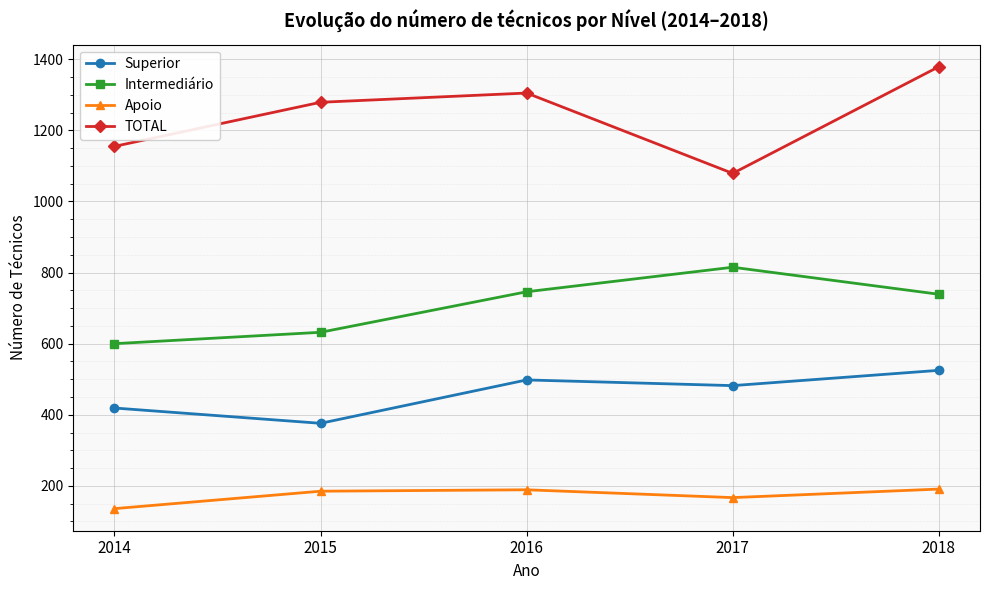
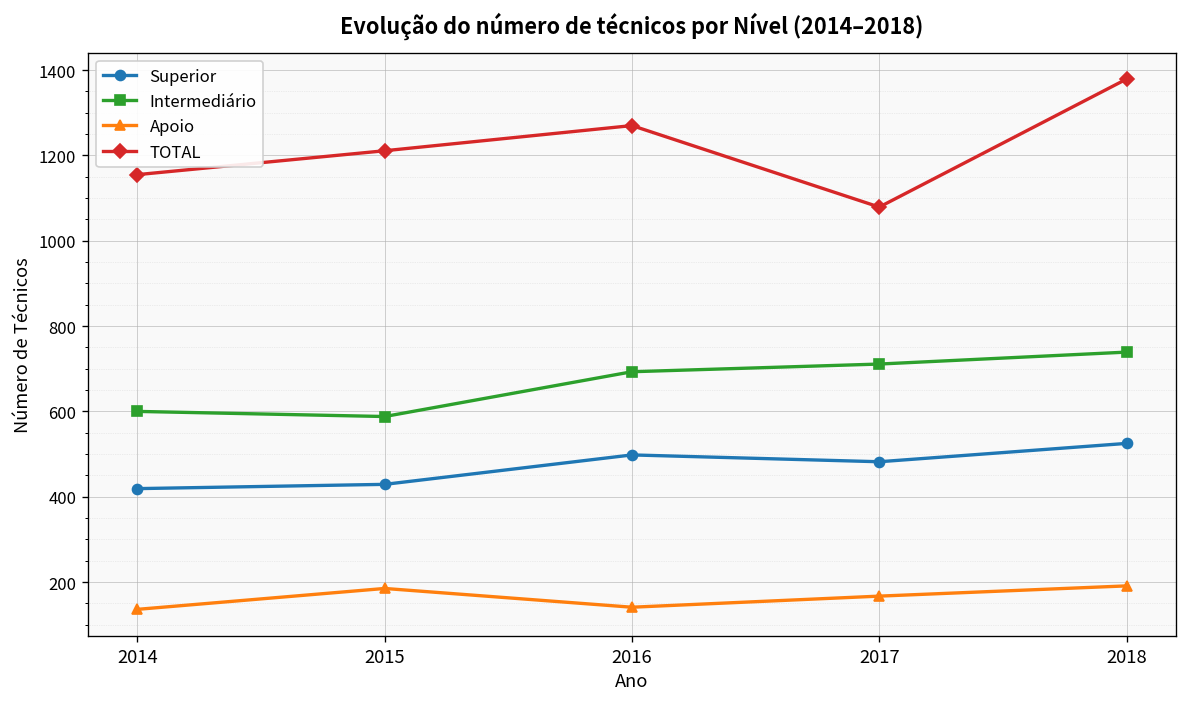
Superior, 2015: 380 -> 430
Intermediário, 2015: 630 -> 590
TOTAL, 2015: 1280 -> 1210
Intermediário, 2016: 750 -> 690
Apoio, 2016: 190 -> 140
TOTAL, 2016: 1310 -> 1270
Intermediário, 2017: 820 -> 710
